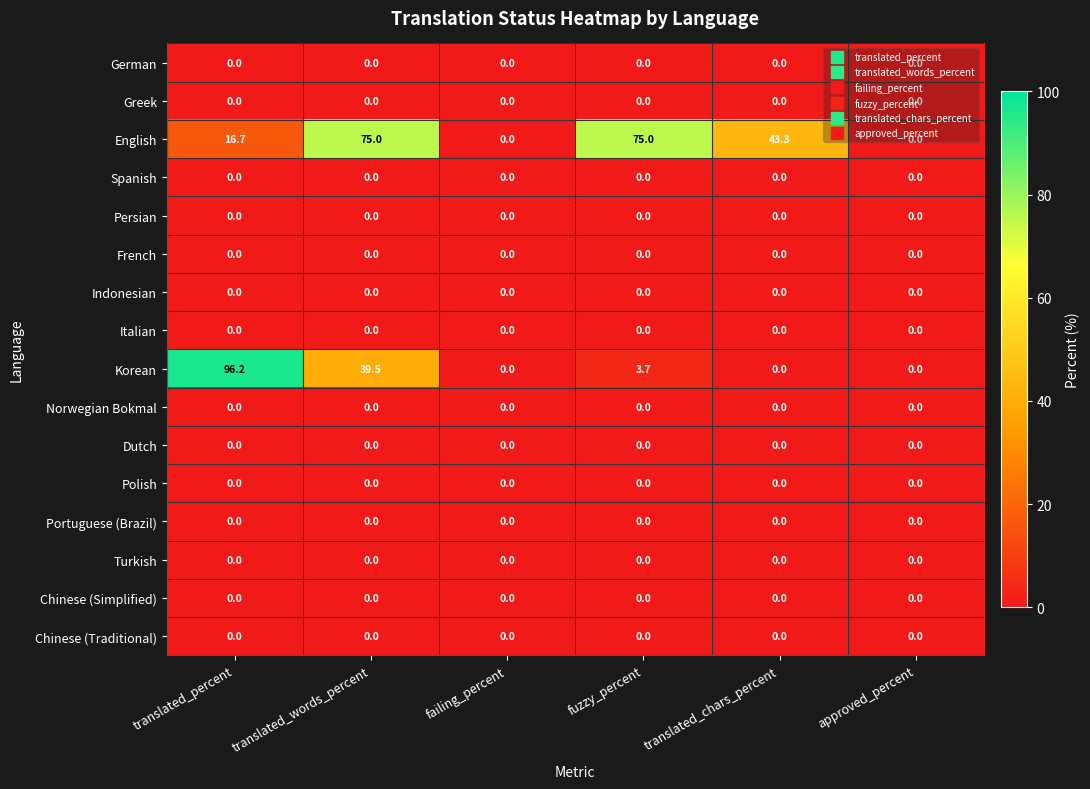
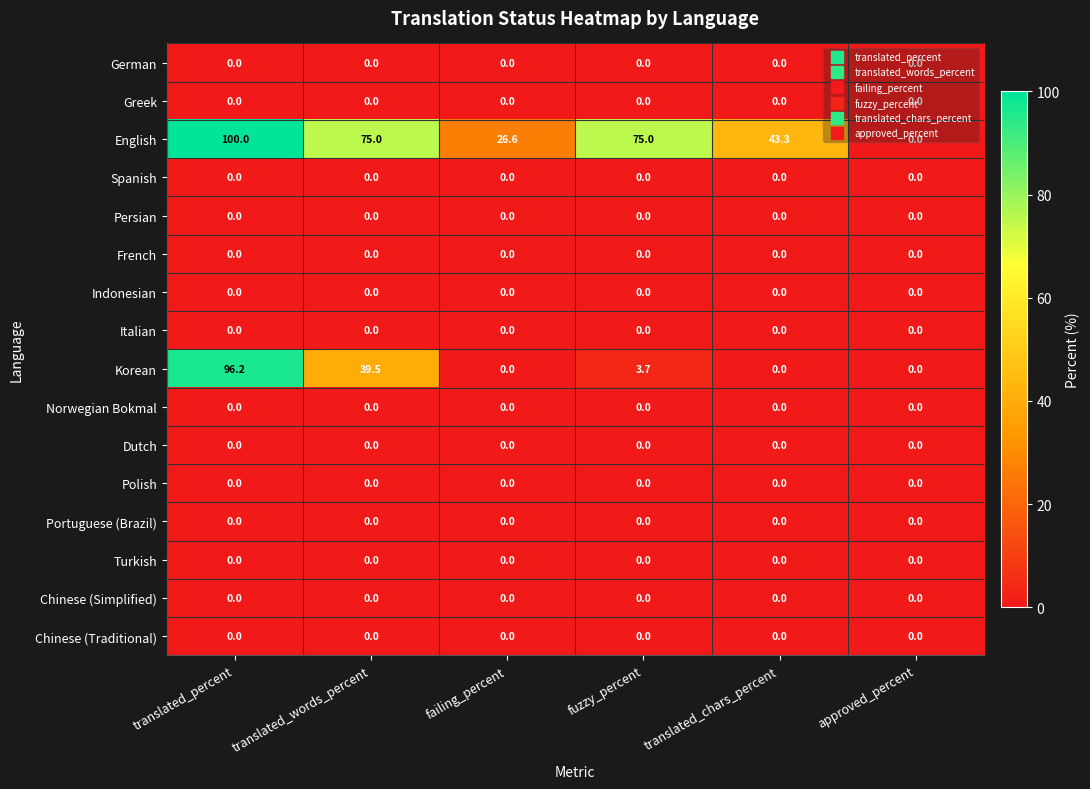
English, translated_percent: 16.7 -> 100.0
English, failing_percent: 0.0 -> 26.6
